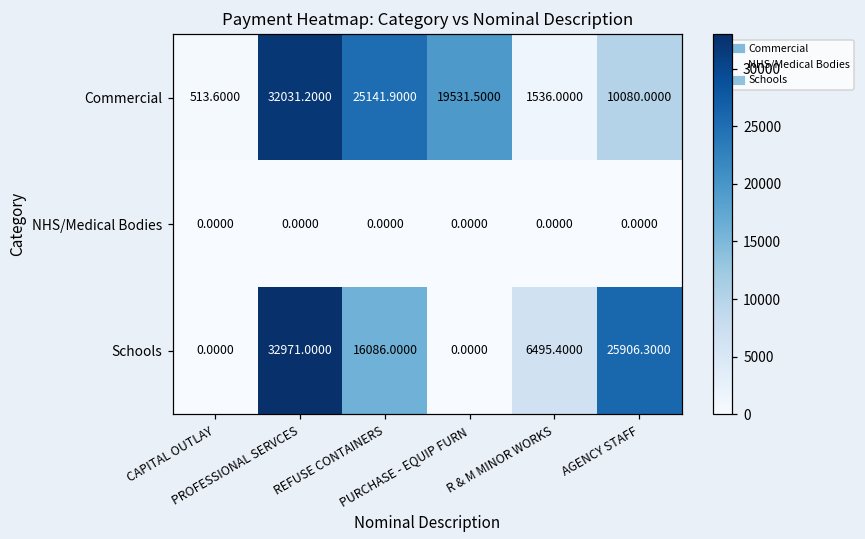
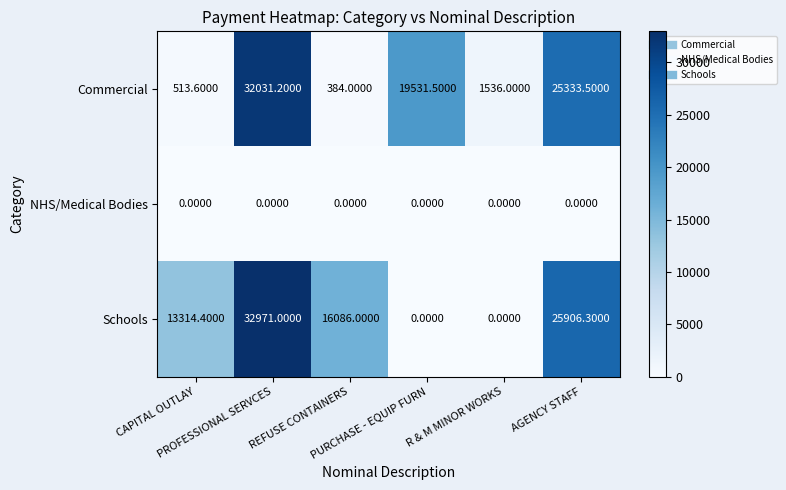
Commercial, REFUSE CONTAINERS: 25141.9000 -> 384.0000
Commercial, AGENCY STAFF: 10080.0000 -> 25333.5000
Schools, CAPITAL OUTLAY: 0.0000 -> 13314.4000
Schools, R & M MINOR WORKS: 6495.4000 -> 0.0000
